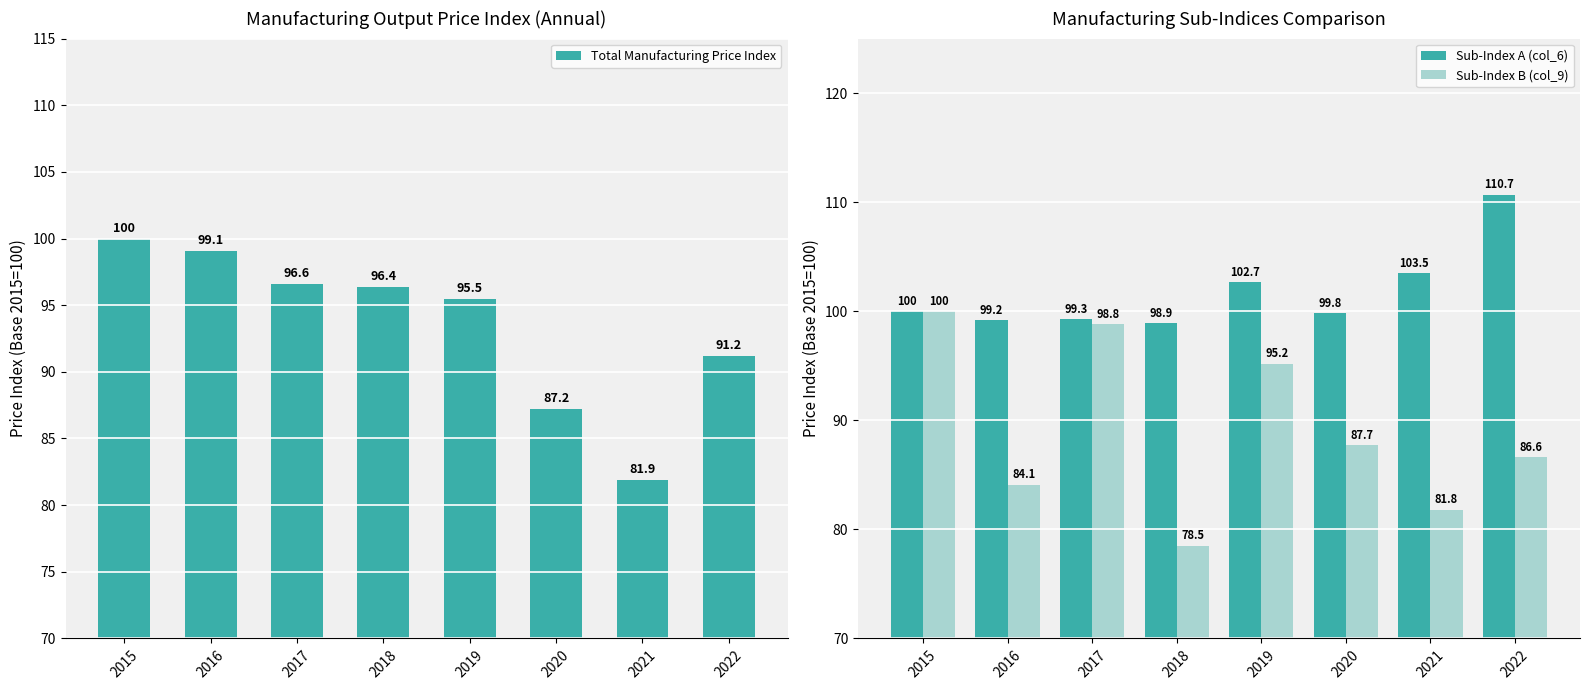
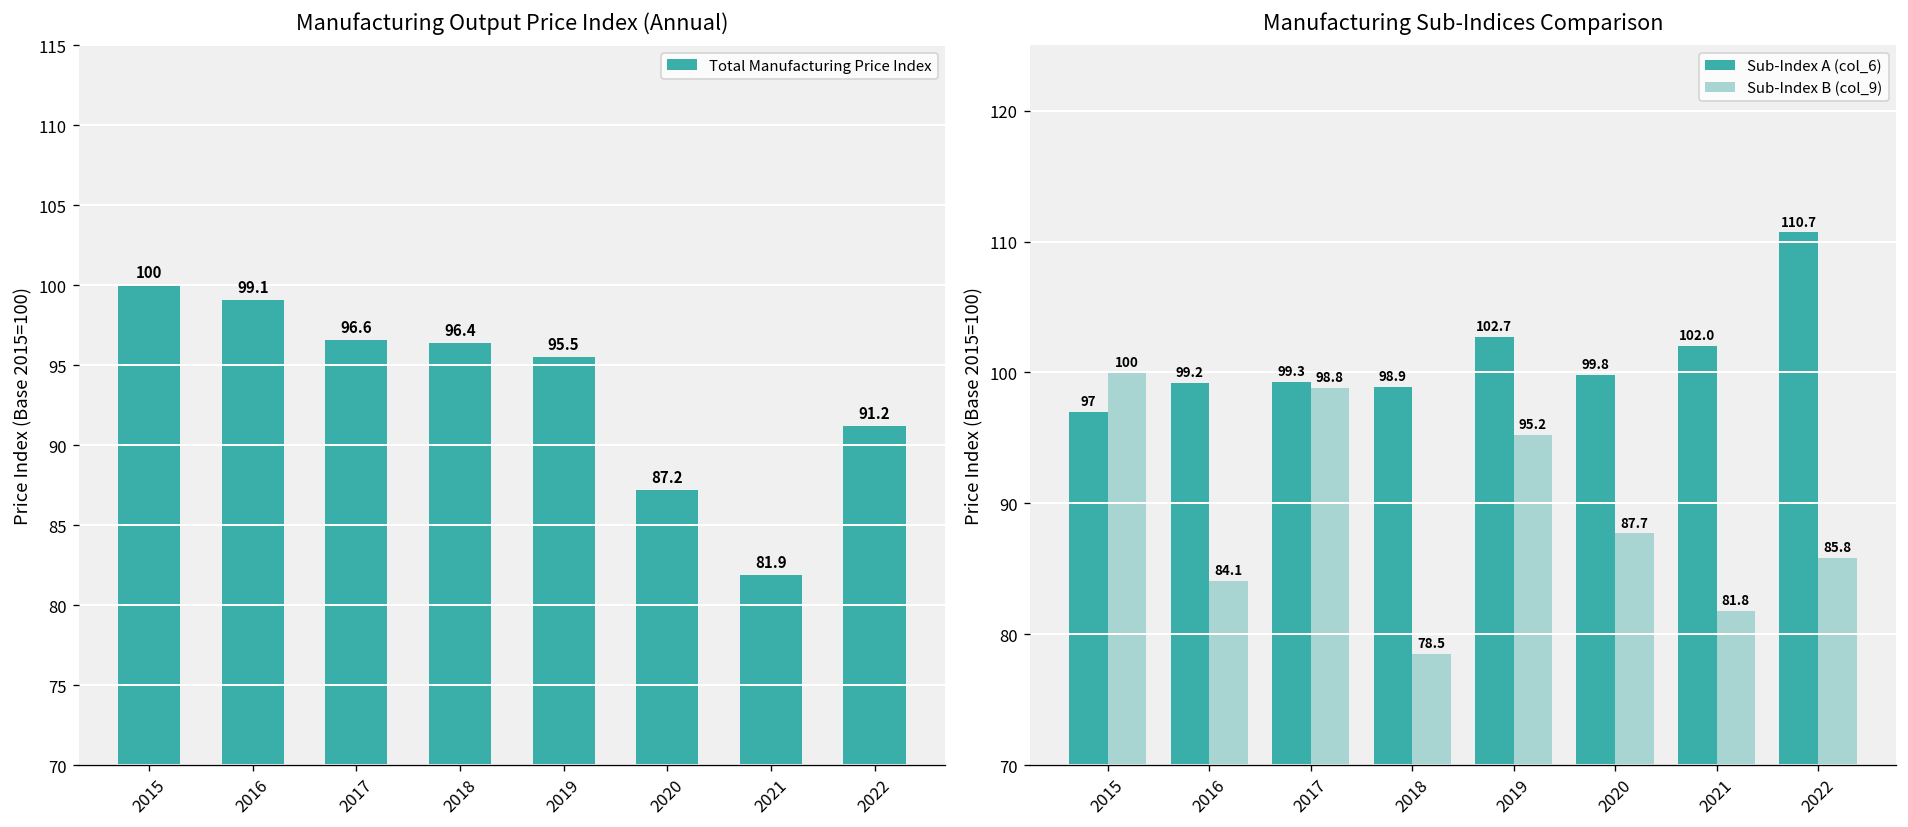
Manufacturing Sub-Indices Comparison, Sub-Index A (col_6), 2015: 100 -> 97
Manufacturing Sub-Indices Comparison, Sub-Index A (col_6), 2021: 103.5 -> 102.0
Manufacturing Sub-Indices Comparison, Sub-Index B (col_9), 2022: 86.6 -> 85.8
